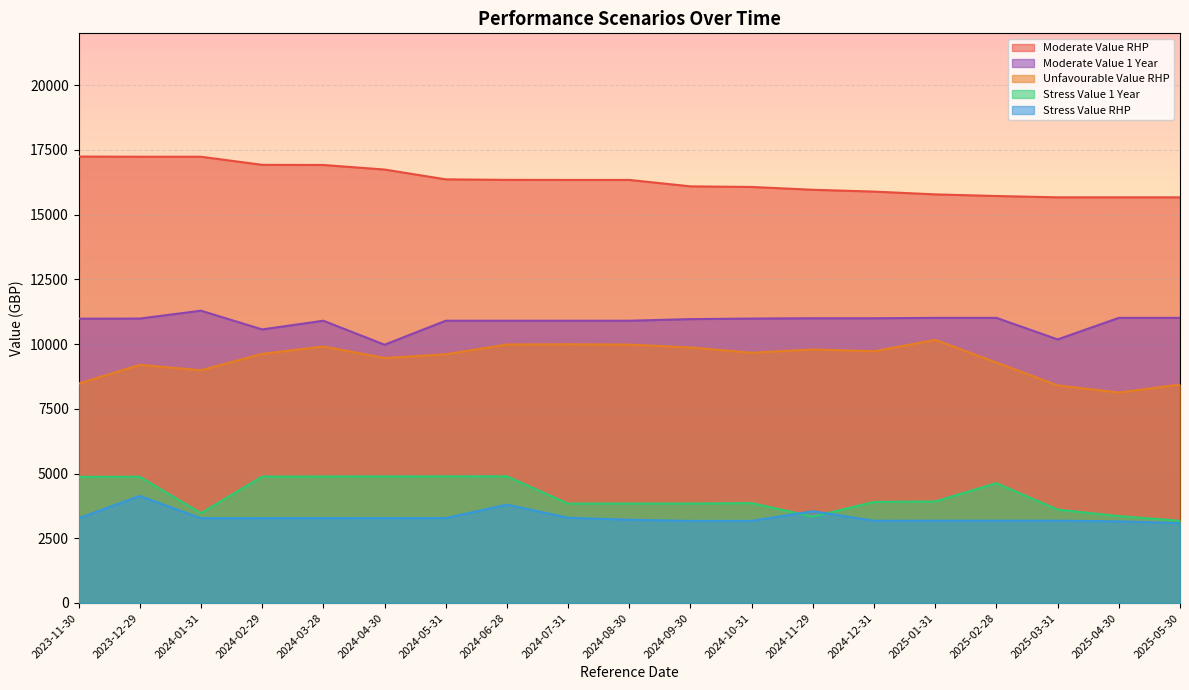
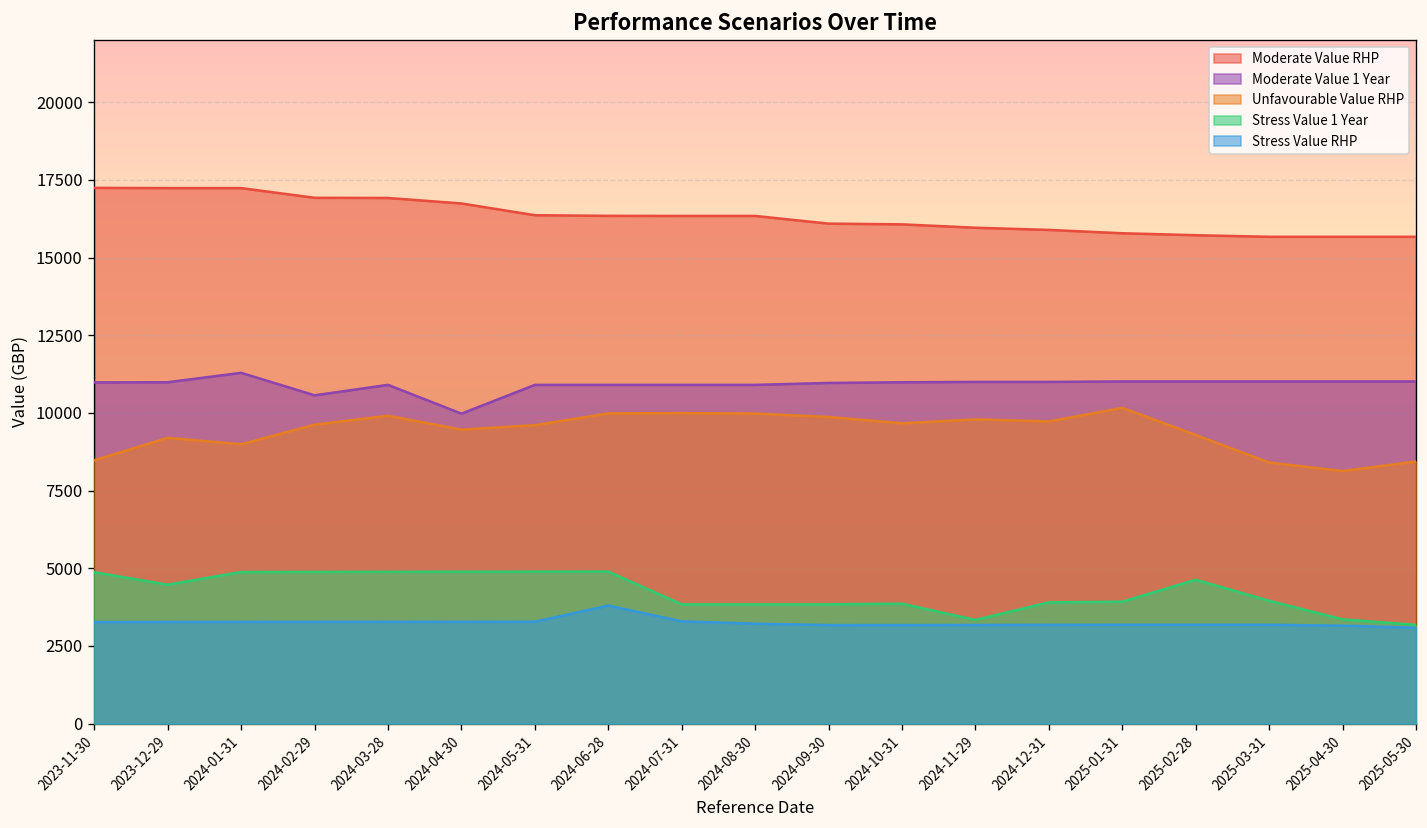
Stress Value 1 Year, 2023-12-29: 4900 -> 4500
Stress Value RHP, 2023-12-29: 4100 -> 3300
Stress Value 1 Year, 2024-01-31: 3500 -> 4900
Stress Value RHP, 2024-11-29: 3500 -> 3200
Moderate Value 1 Year, 2025-03-31: 10200 -> 11000
Stress Value 1 Year, 2025-03-31: 3600 -> 4000
